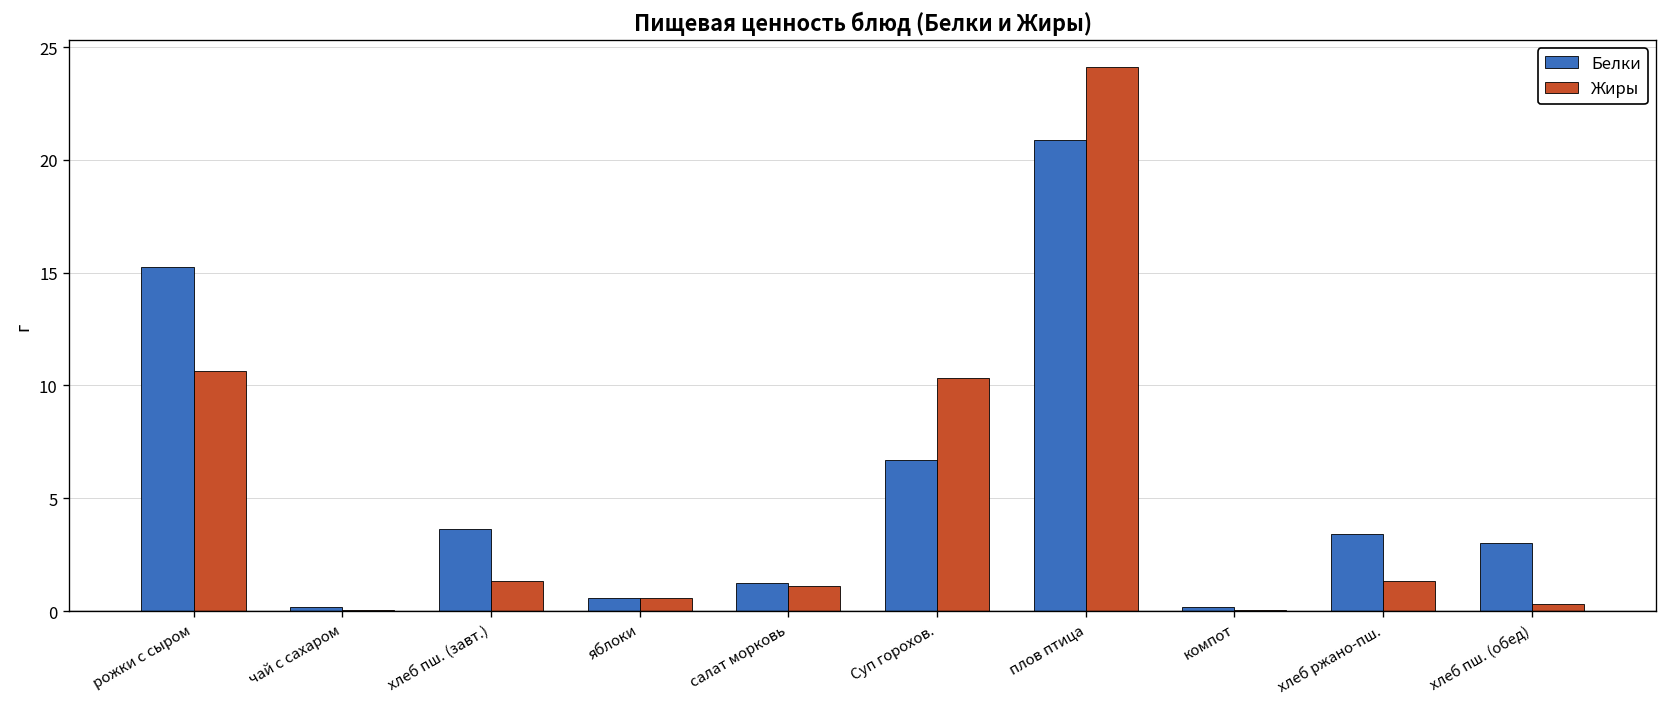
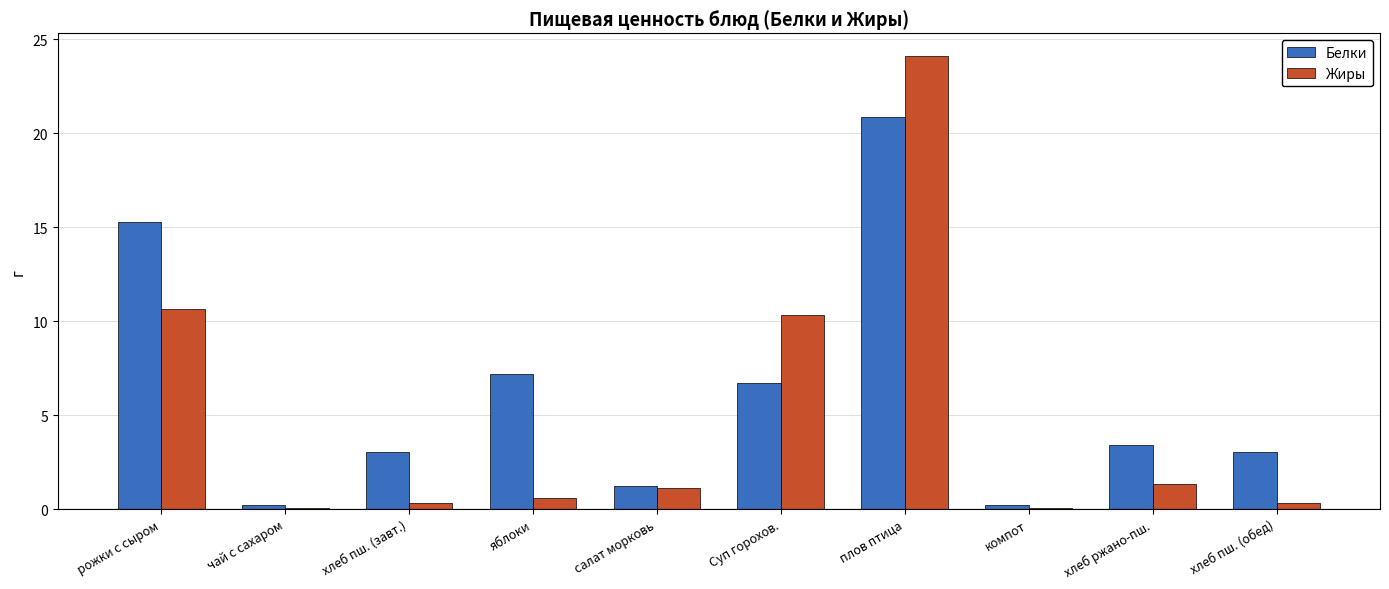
Белки, хлеб пш. (завт.): 3.6 -> 3.0
Жиры, хлеб пш. (завт.): 1.4 -> 0.3
Белки, яблоки: 0.6 -> 7.2
